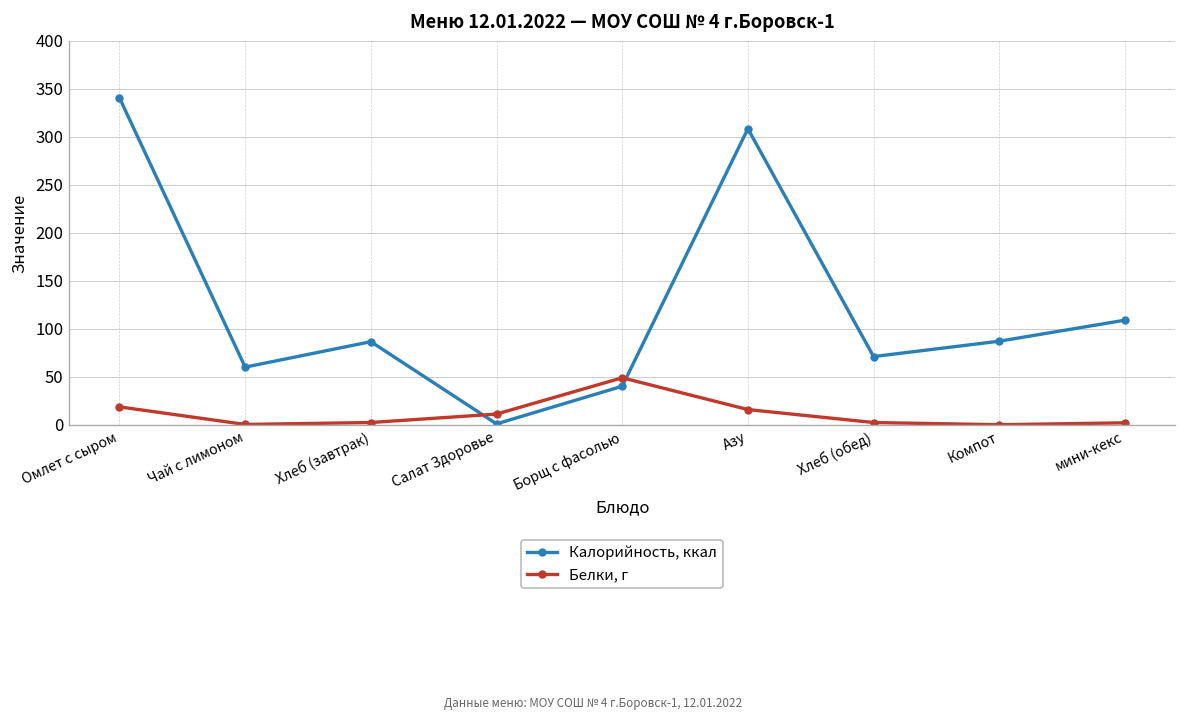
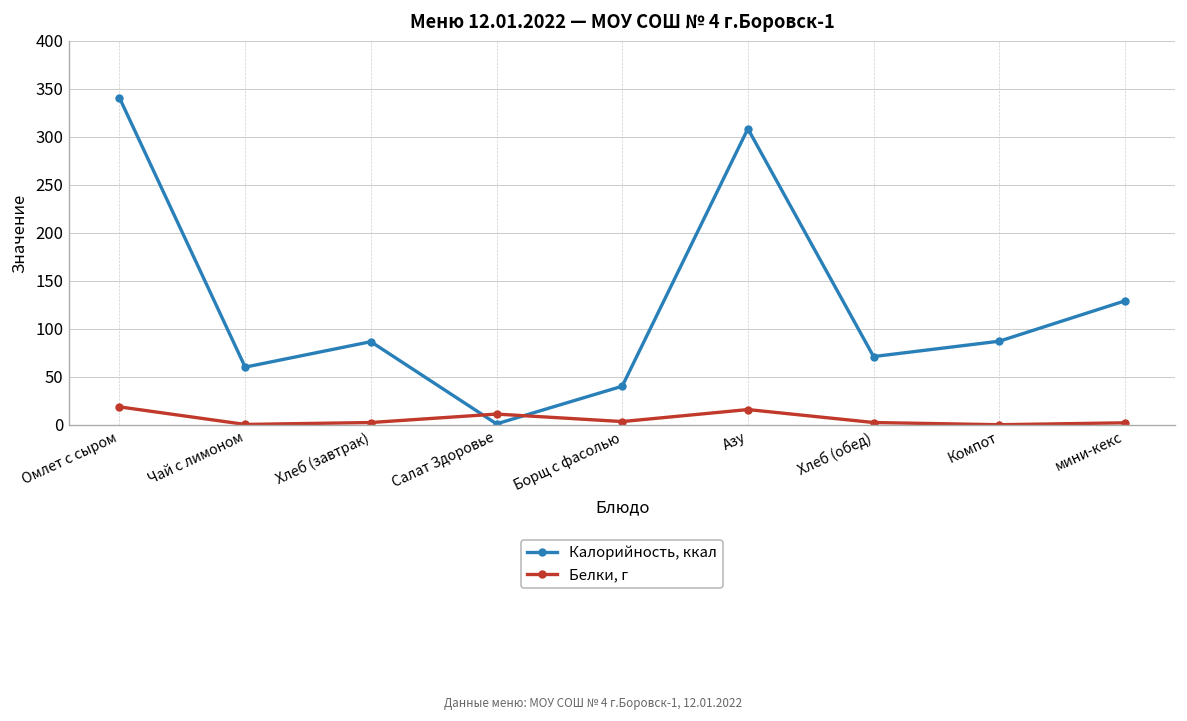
Белки, г, Борщ с фасолью: 50 -> 0
Калорийность, ккал, мини-кекс: 110 -> 130
